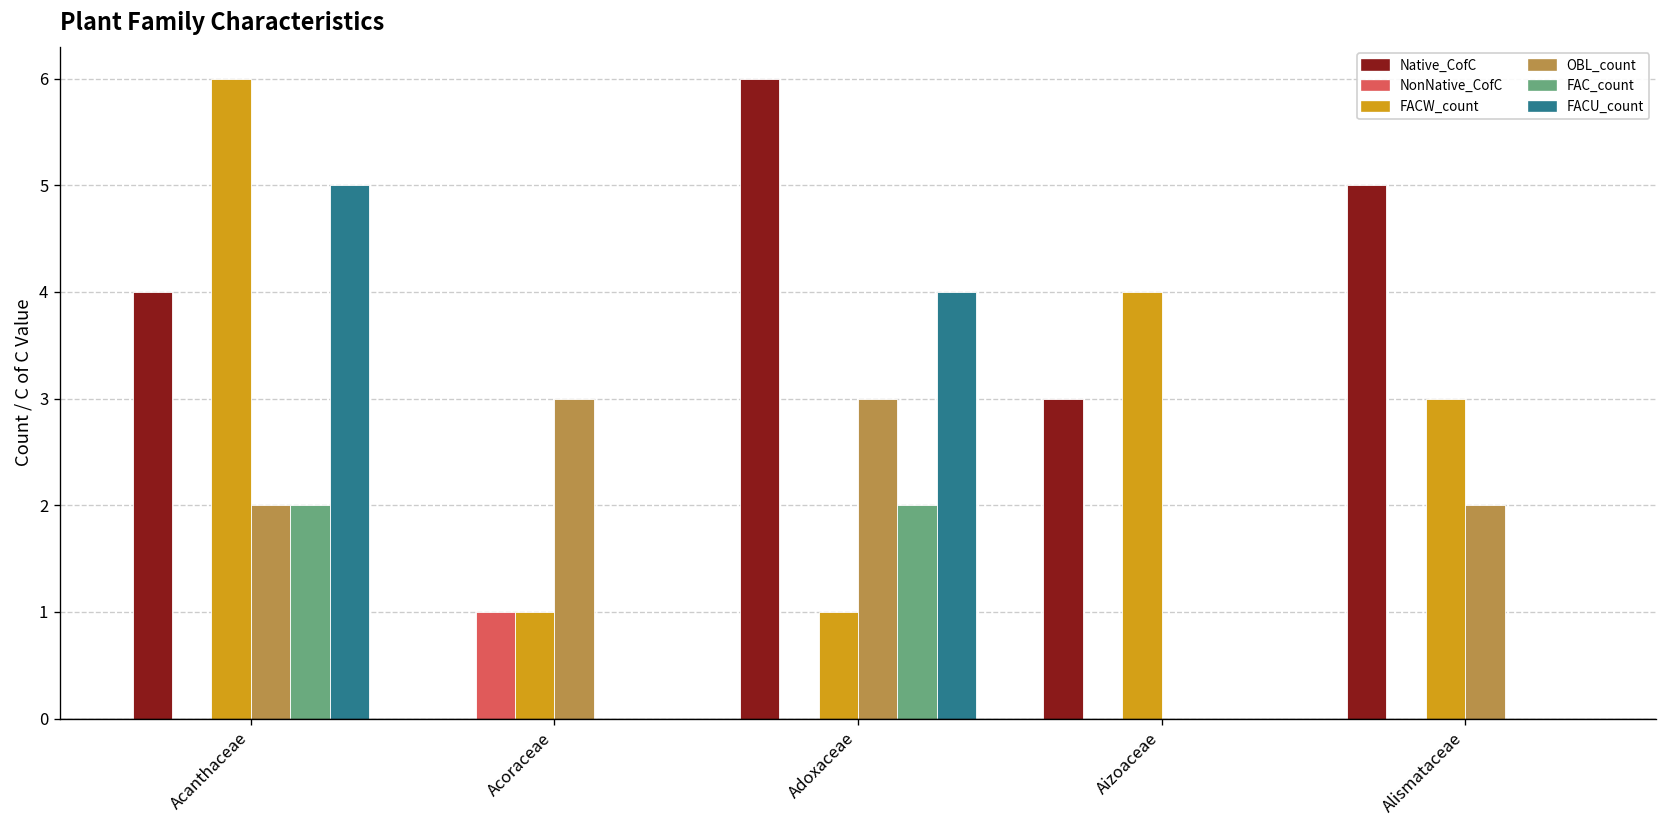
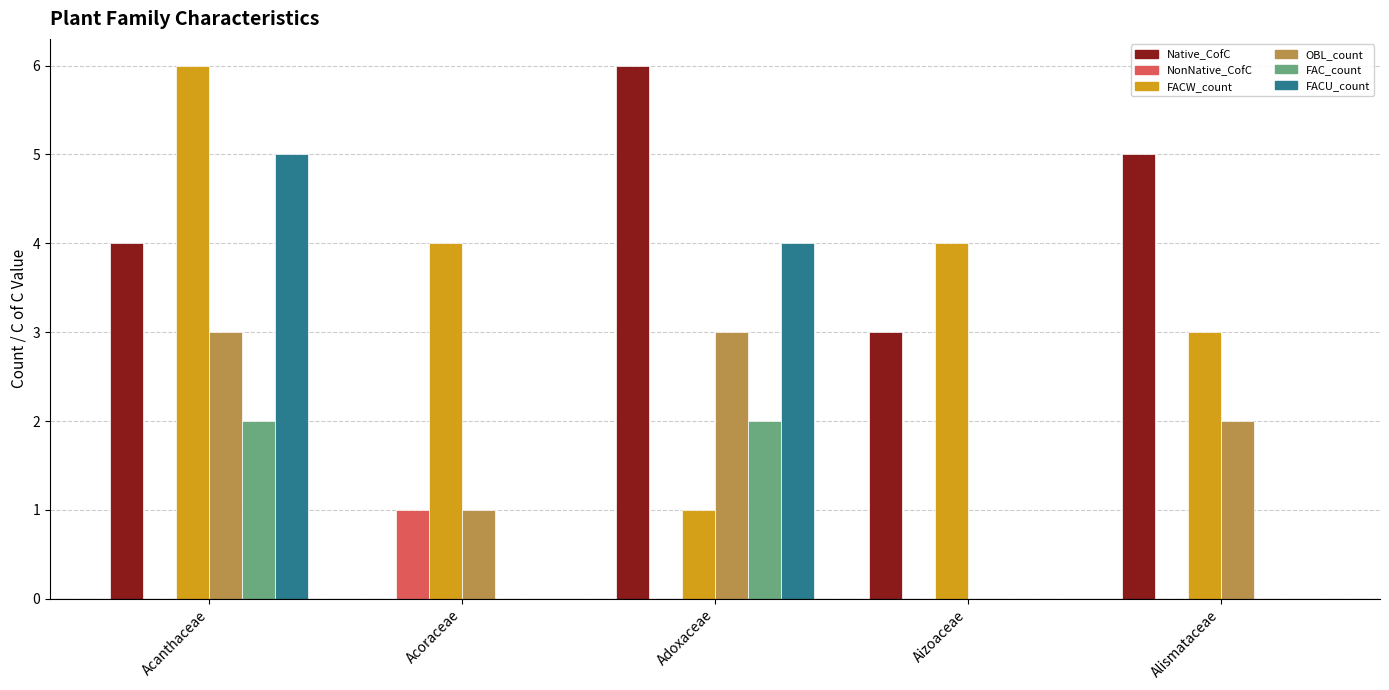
OBL_count, Acanthaceae: 2 -> 3
FACW_count, Acoraceae: 1 -> 4
OBL_count, Acoraceae: 3 -> 1
